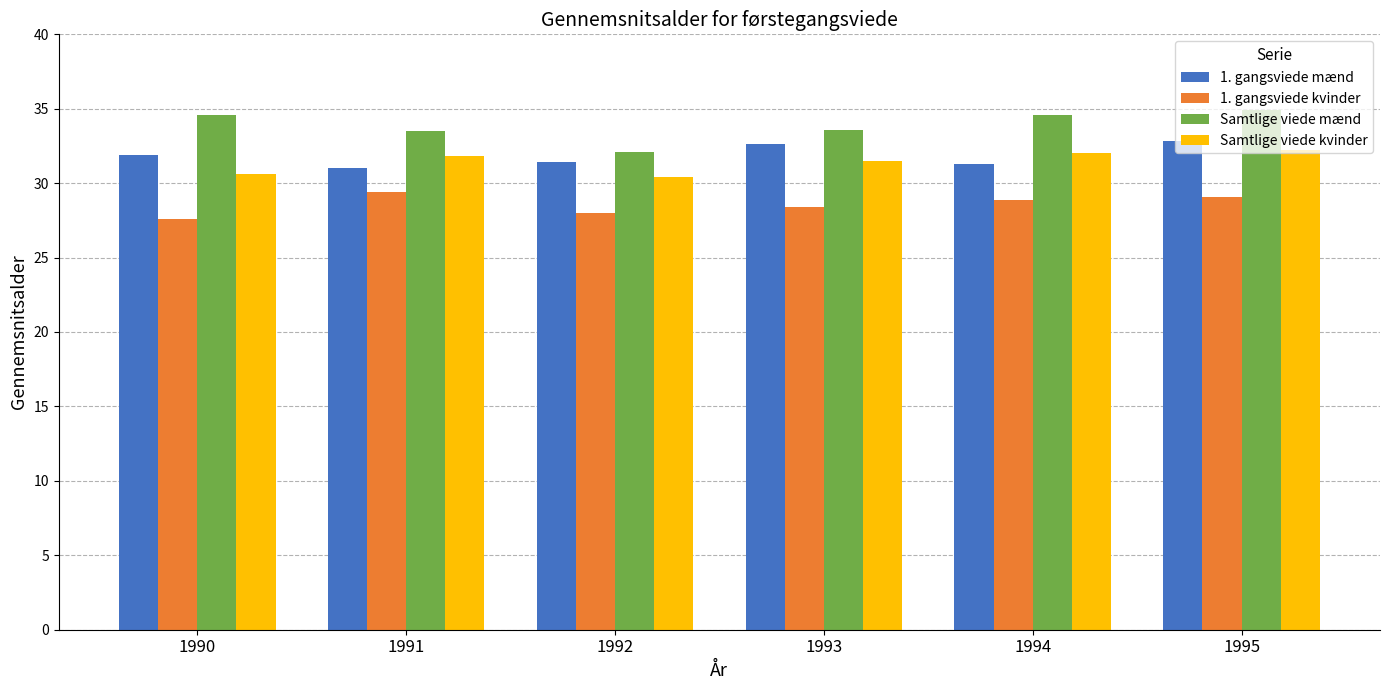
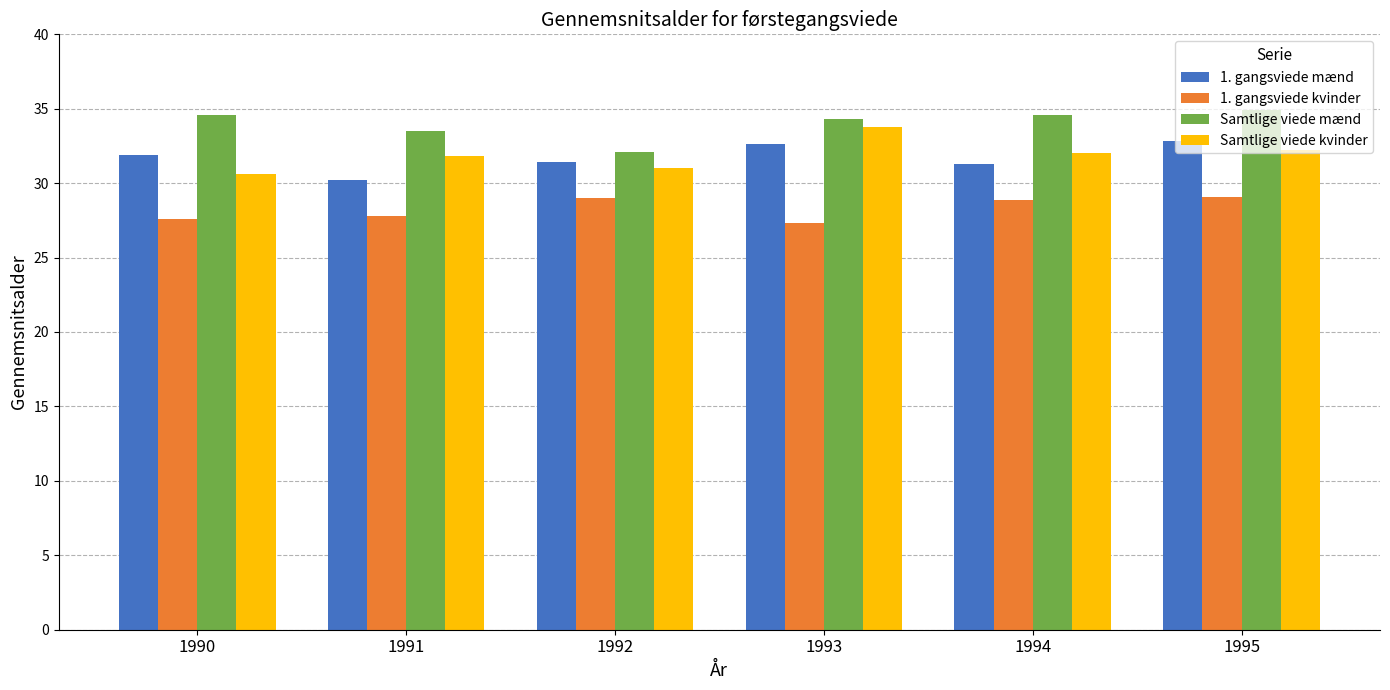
1. gangsviede mænd, 1991: 31.0 -> 30.2
1. gangsviede kvinder, 1991: 29.4 -> 27.8
1. gangsviede kvinder, 1992: 28 -> 29
Samtlige viede kvinder, 1992: 30.4 -> 31.0
1. gangsviede kvinder, 1993: 28.4 -> 27.3
Samtlige viede mænd, 1993: 33.6 -> 34.3
Samtlige viede kvinder, 1993: 31.5 -> 33.8
